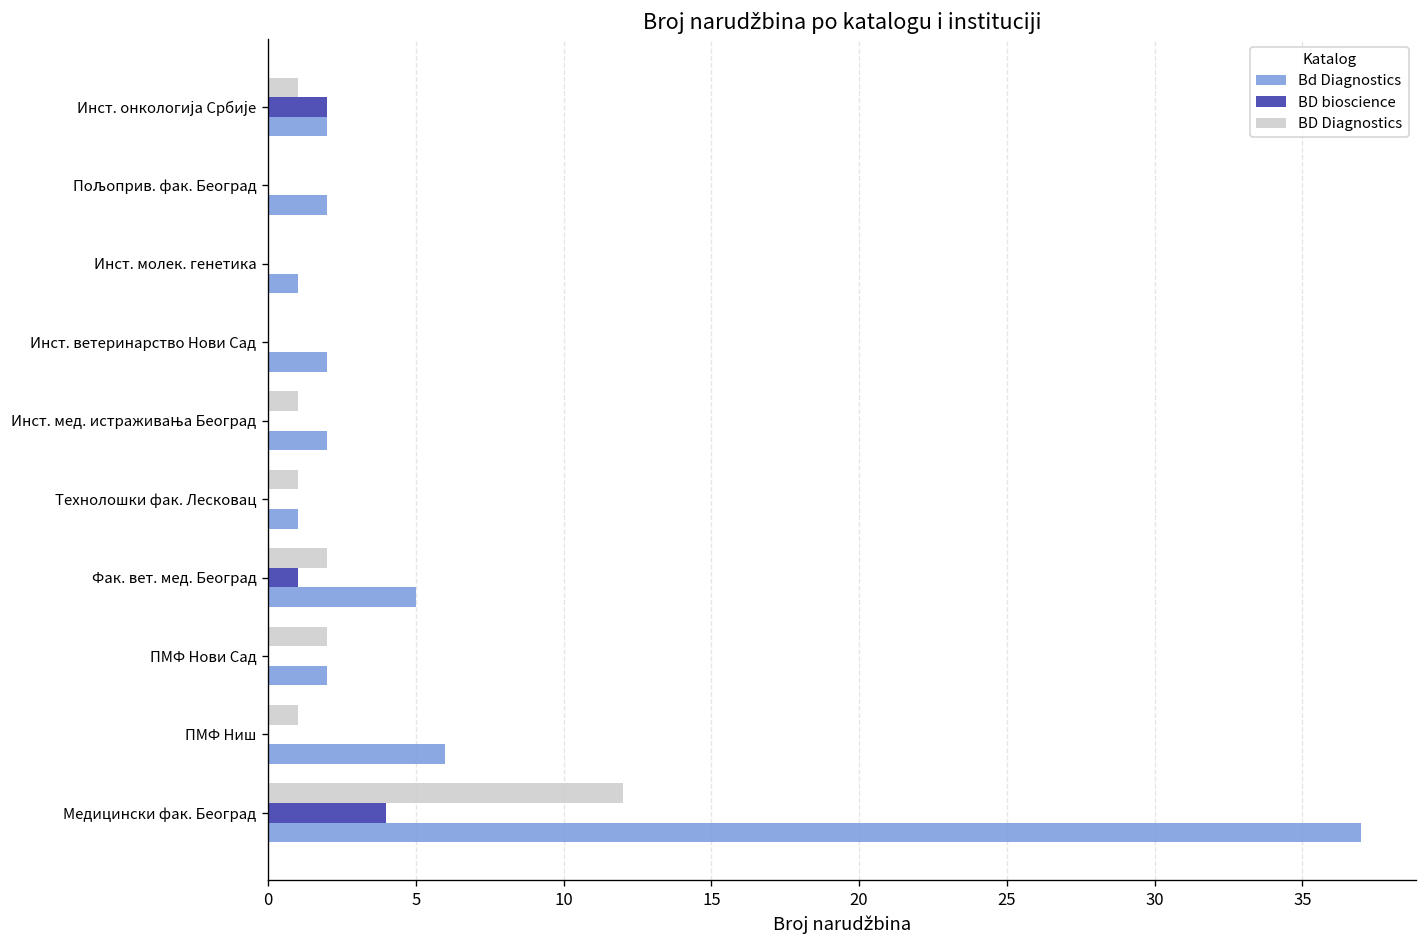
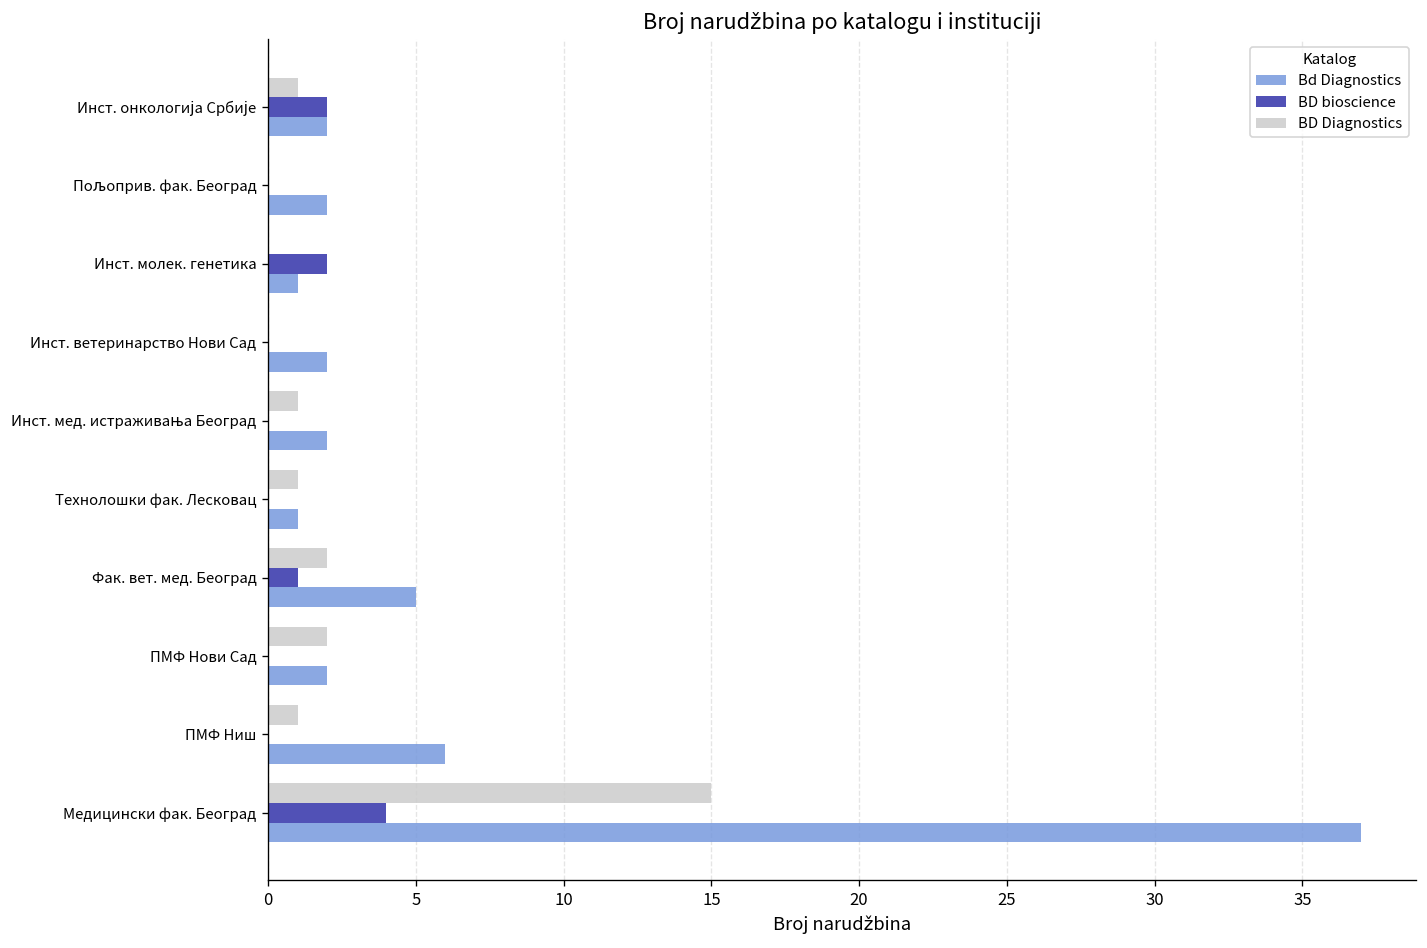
BD bioscience, Инст. молек. генетика: 0 -> 2
BD Diagnostics, Медицински фак. Београд: 12 -> 15
